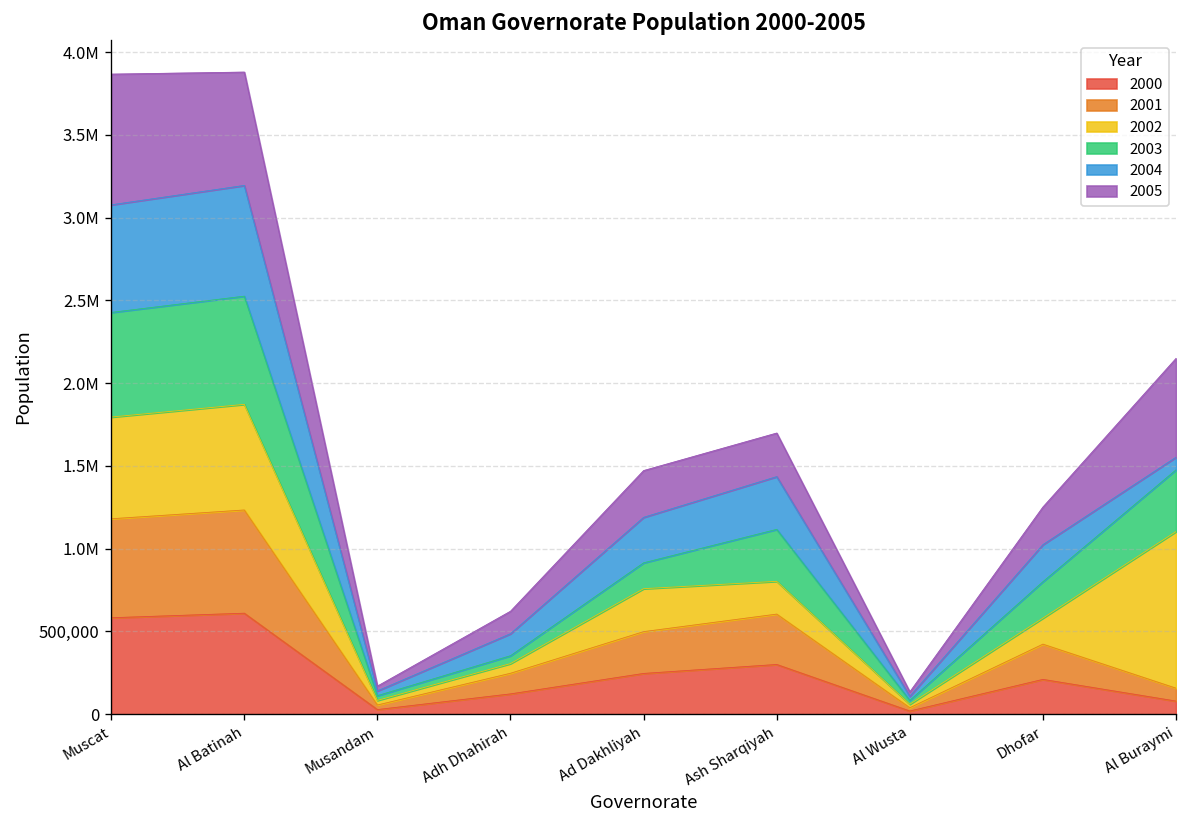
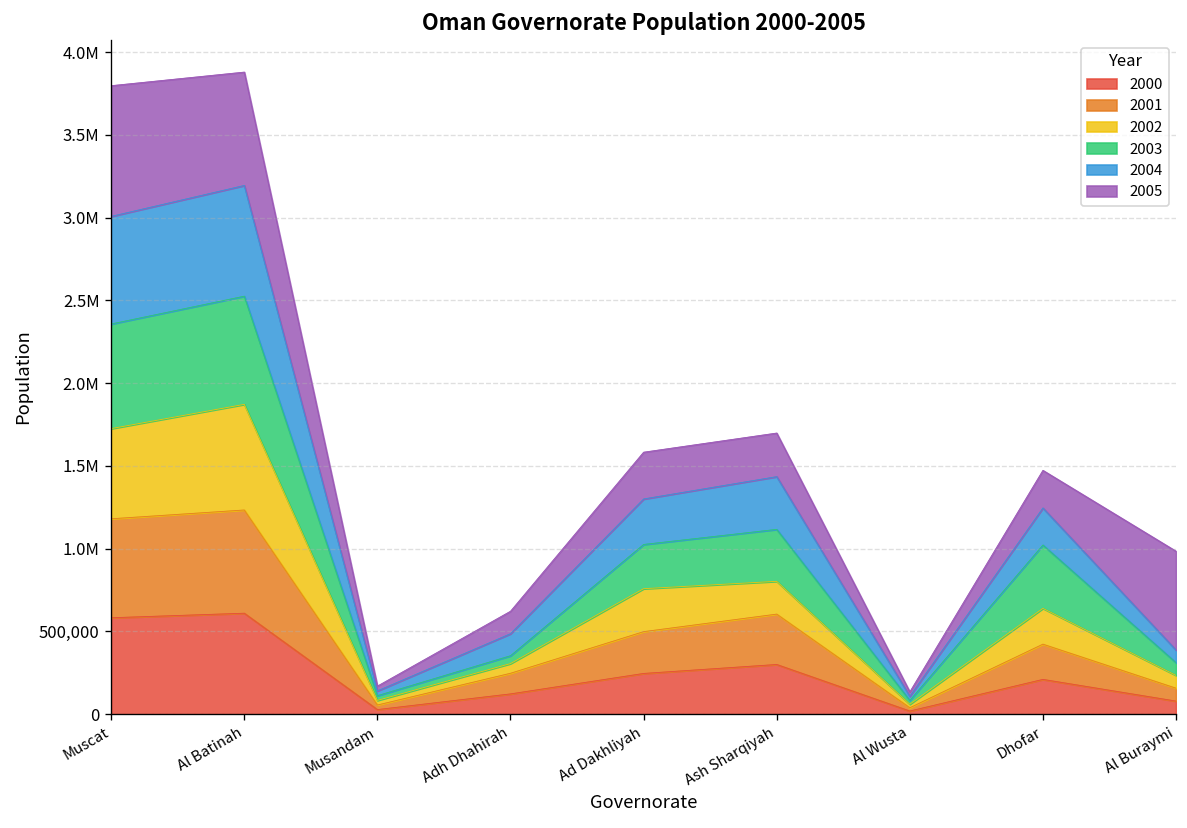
2002, Muscat: 610,000 -> 540,000
2003, Ad Dakhliyah: 160,000 -> 270,000
2002, Dhofar: 160,000 -> 220,000
2003, Dhofar: 220,000 -> 380,000
2002, Al Buraymi: 950,000 -> 80,000
2003, Al Buraymi: 370,000 -> 80,000
